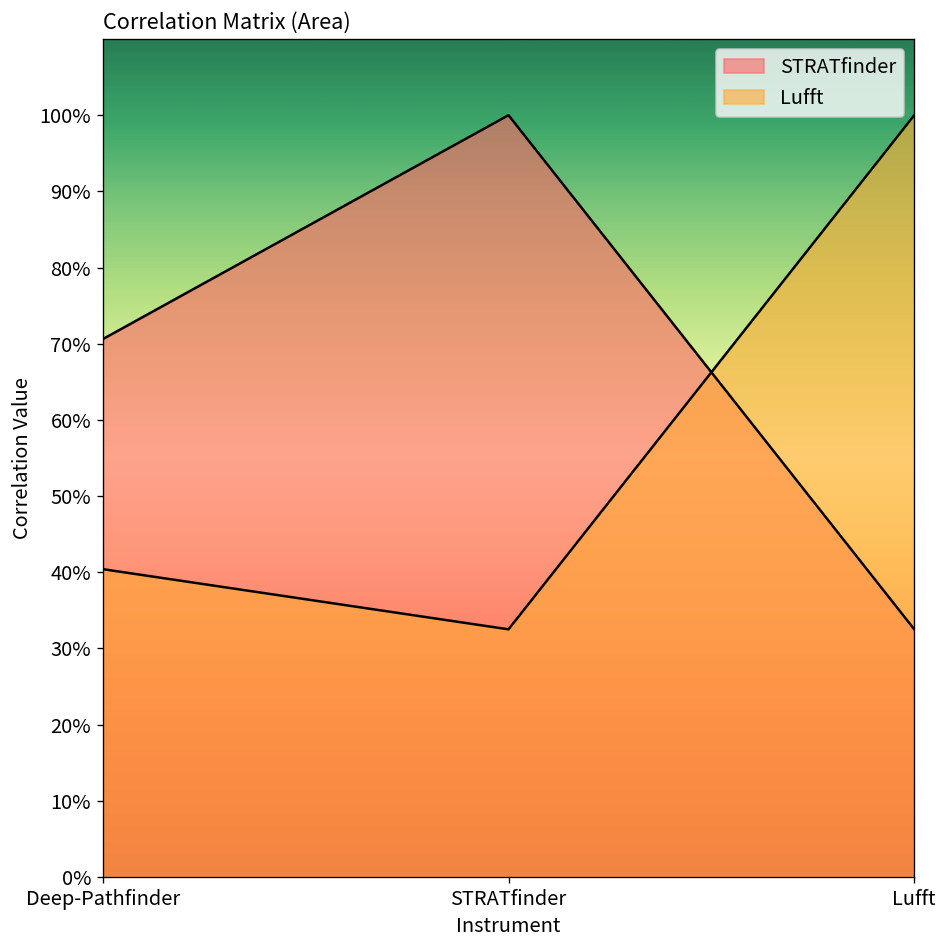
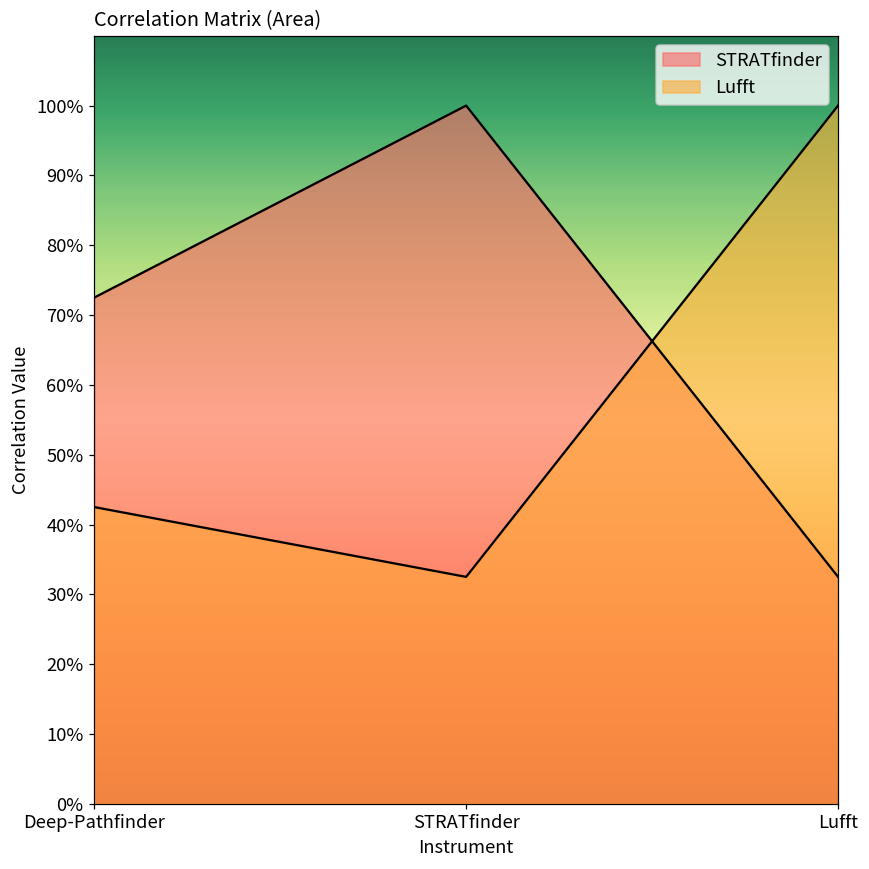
STRATfinder, Deep-Pathfinder: 71% -> 73%
Lufft, Deep-Pathfinder: 40% -> 43%
